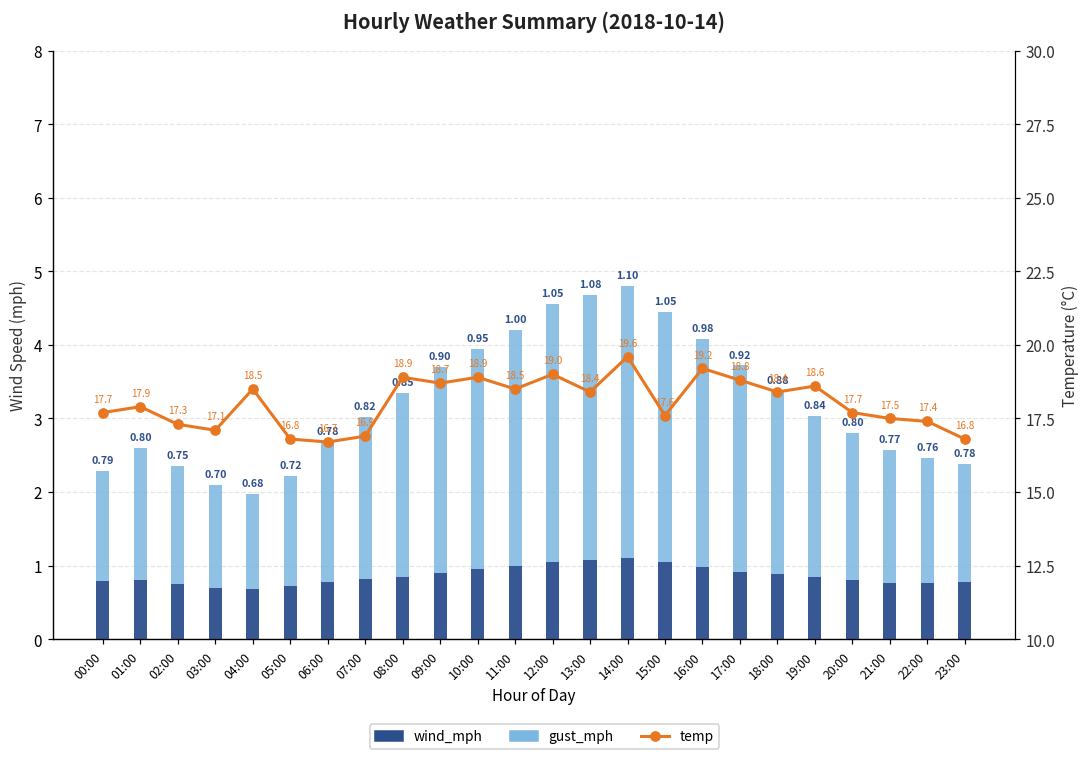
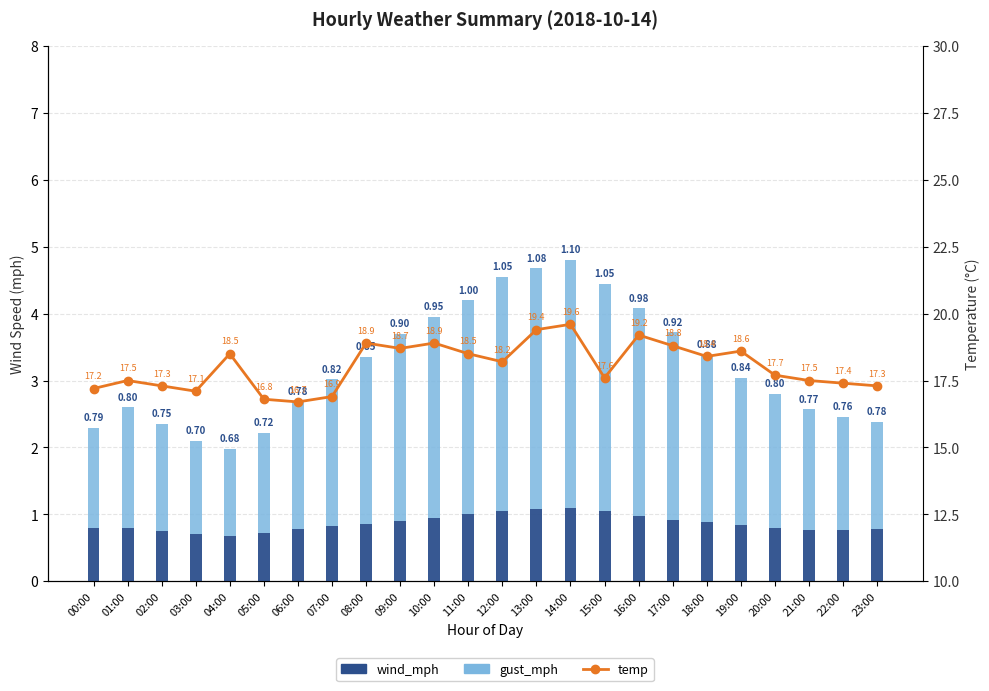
temp, 00:00: 17.7 -> 17.2
temp, 01:00: 17.9 -> 17.5
temp, 12:00: 19.0 -> 18.2
temp, 13:00: 18.4 -> 19.4
temp, 23:00: 16.8 -> 17.3
